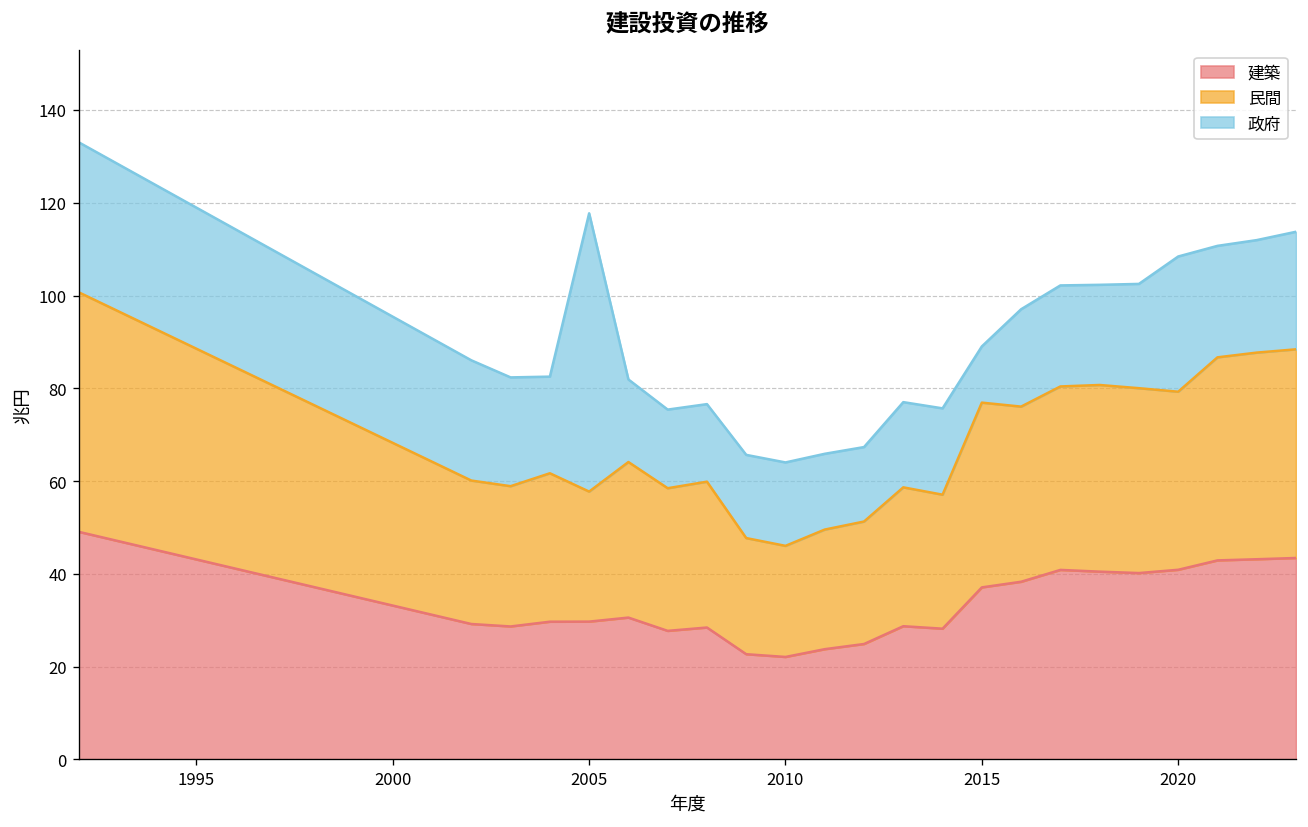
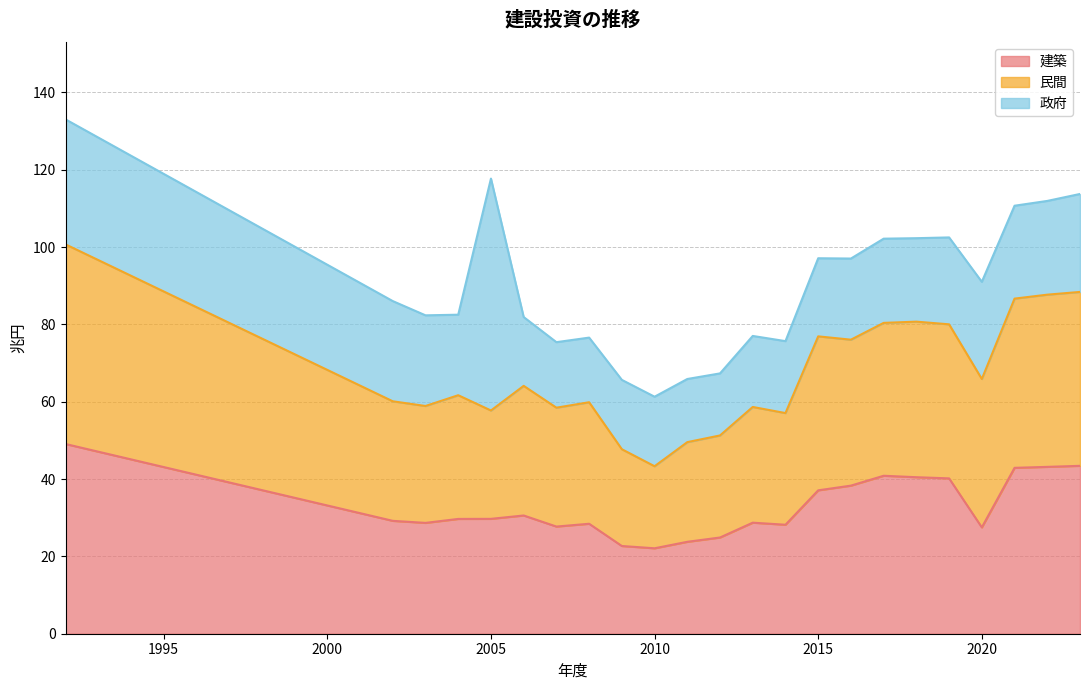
民間, 2010: 24 -> 21
政府, 2015: 12 -> 20
建築, 2020: 41 -> 28
政府, 2020: 29 -> 25
